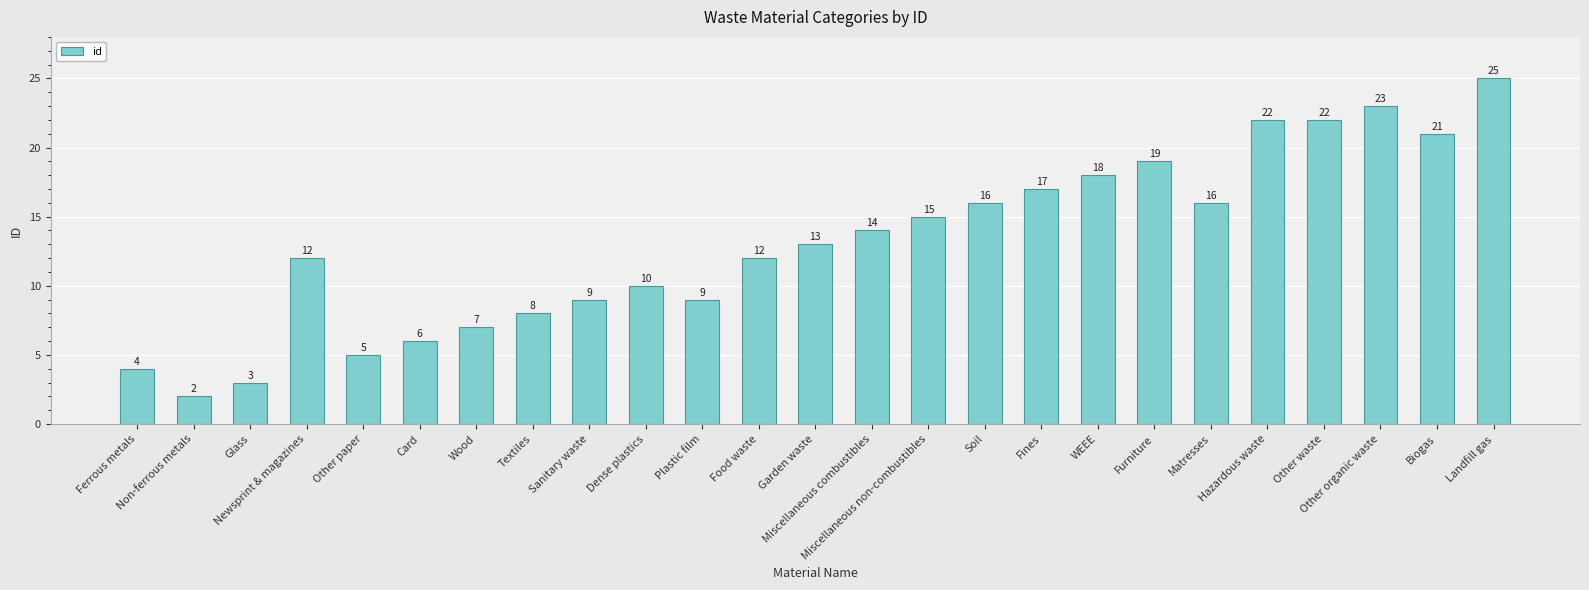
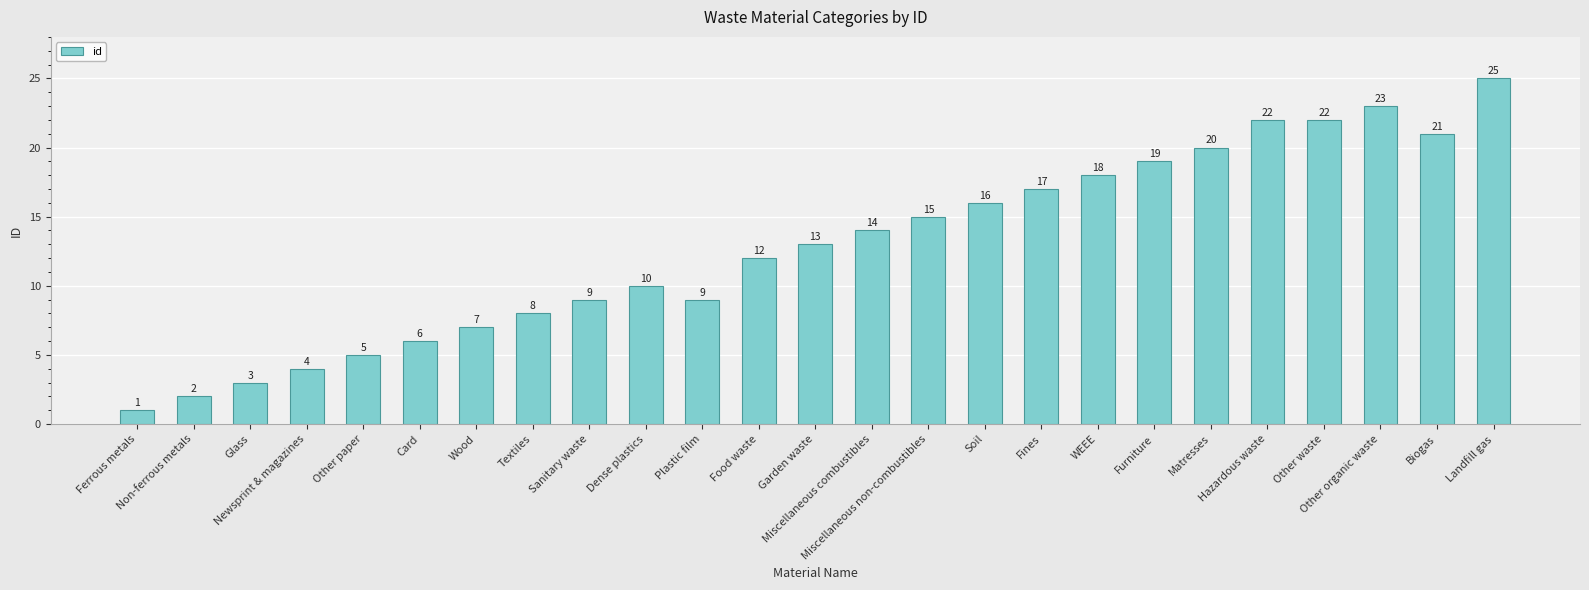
Ferrous metals: 4 -> 1
Newsprint & magazines: 12 -> 4
Matresses: 16 -> 20
